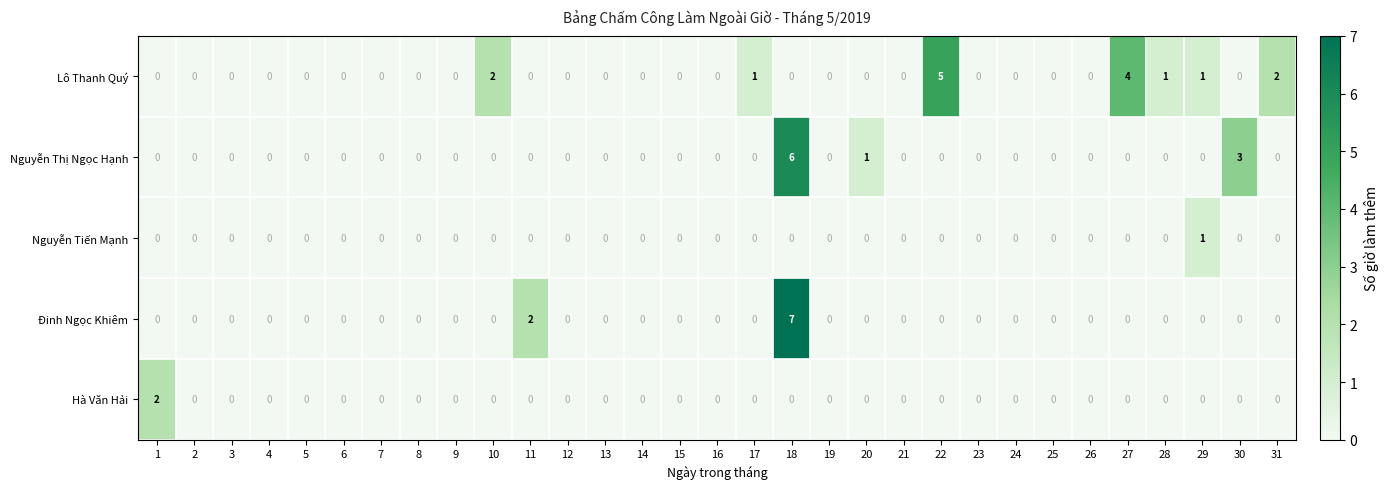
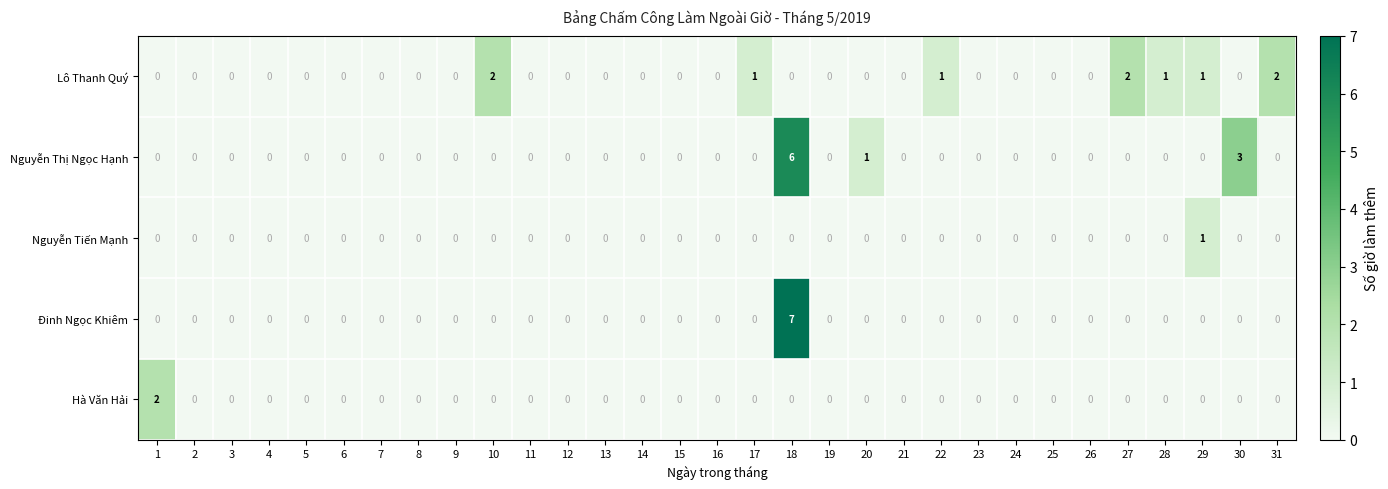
Lô Thanh Quý, 22: 5 -> 1
Lô Thanh Quý, 27: 4 -> 2
Đinh Ngọc Khiêm, 11: 2 -> 0
